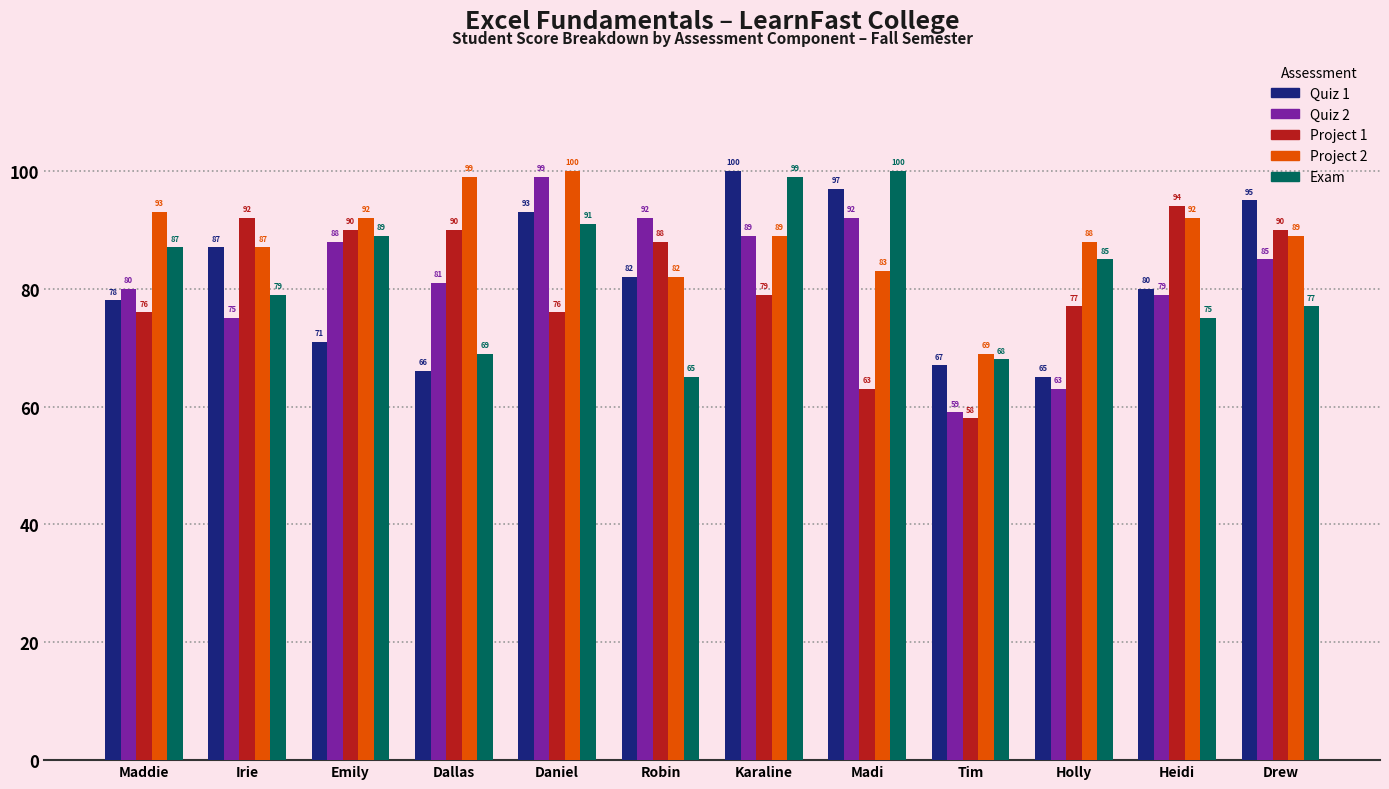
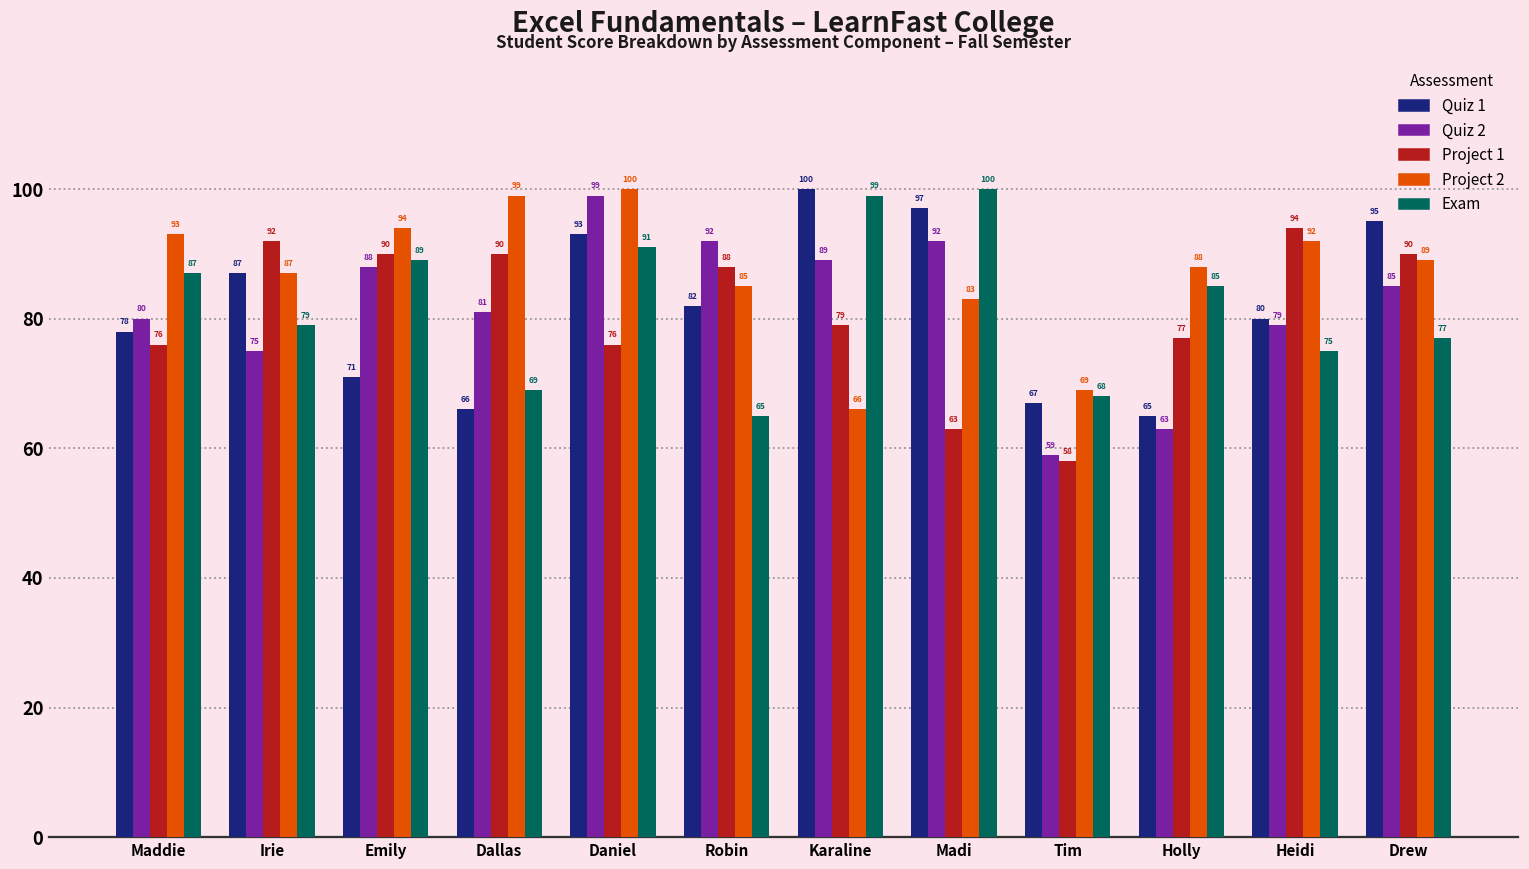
Project 2, Emily: 92 -> 94
Project 2, Robin: 82 -> 85
Project 2, Karaline: 89 -> 66
